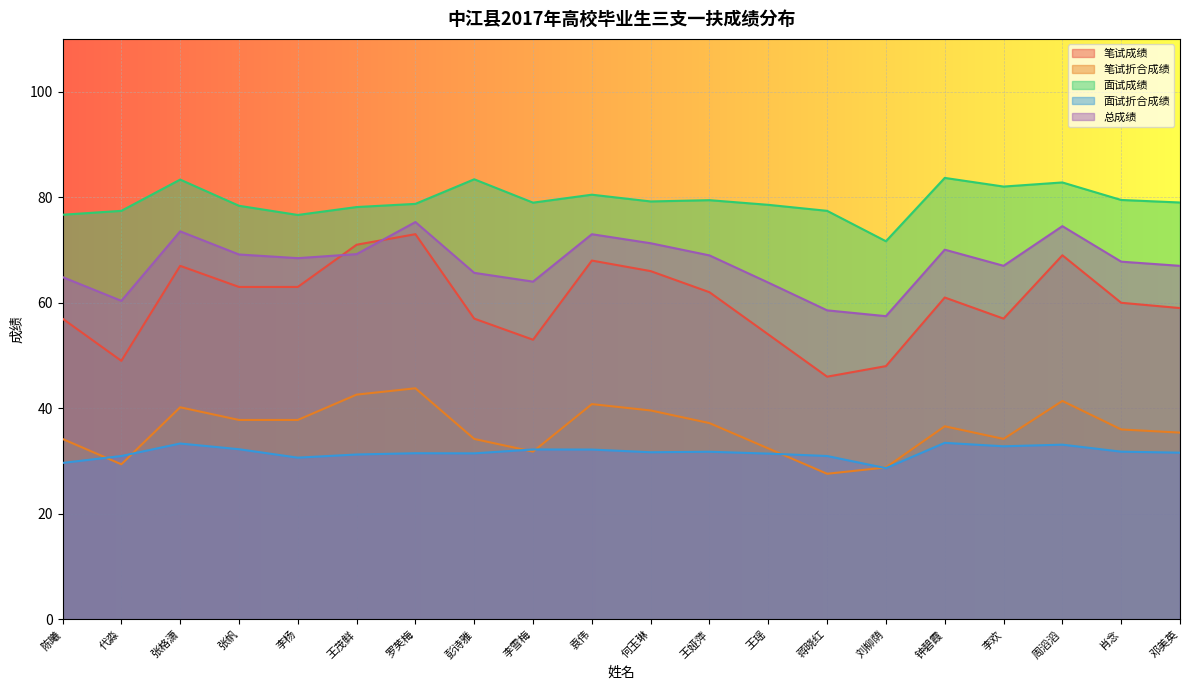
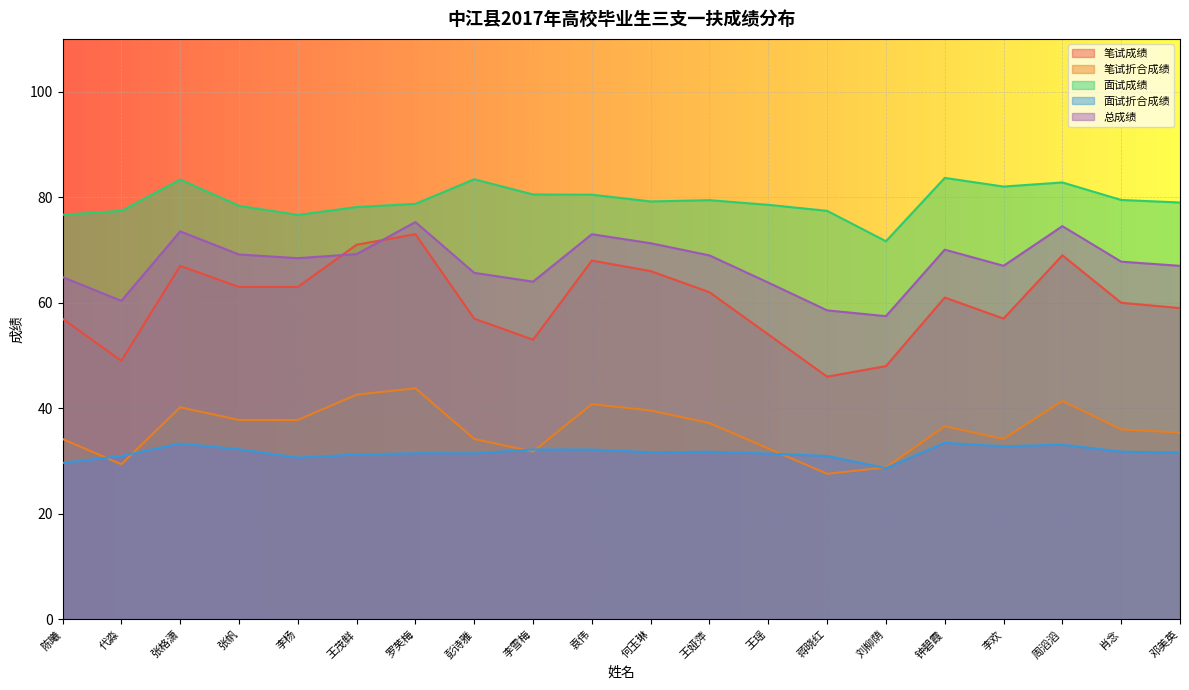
面试成绩, 李雪梅: 79 -> 81
